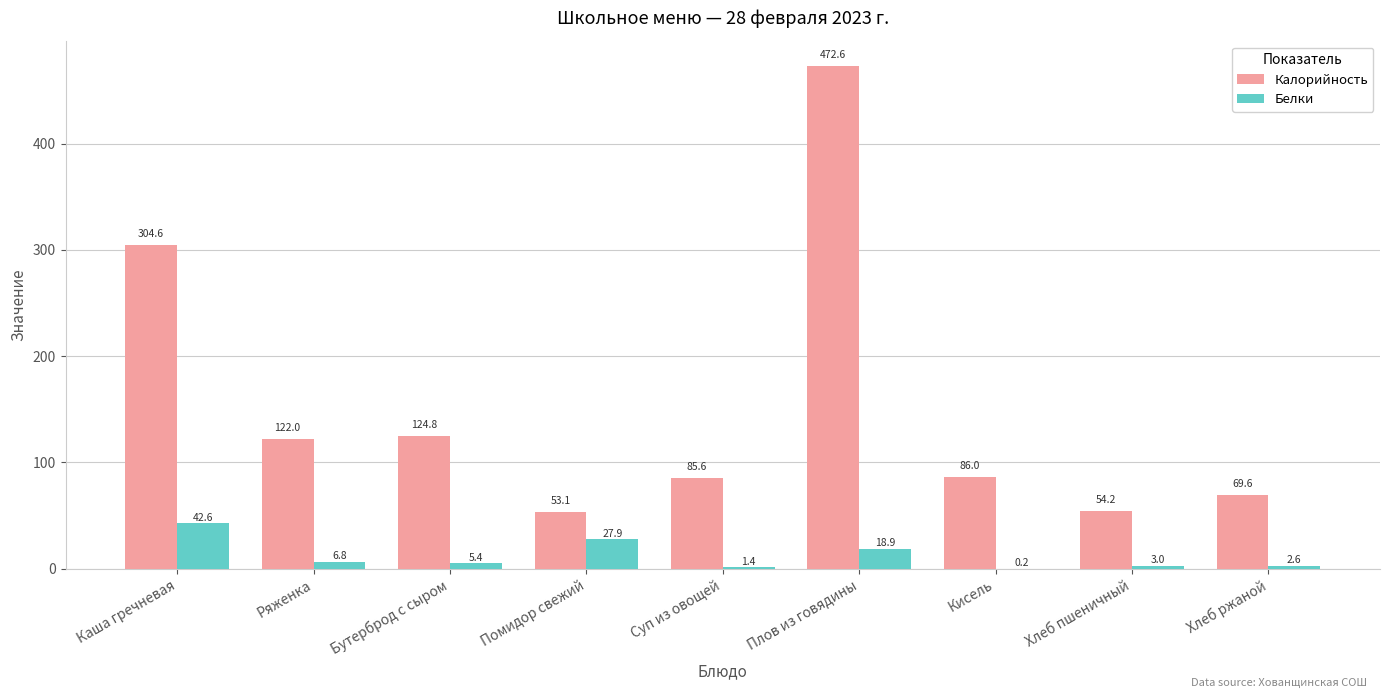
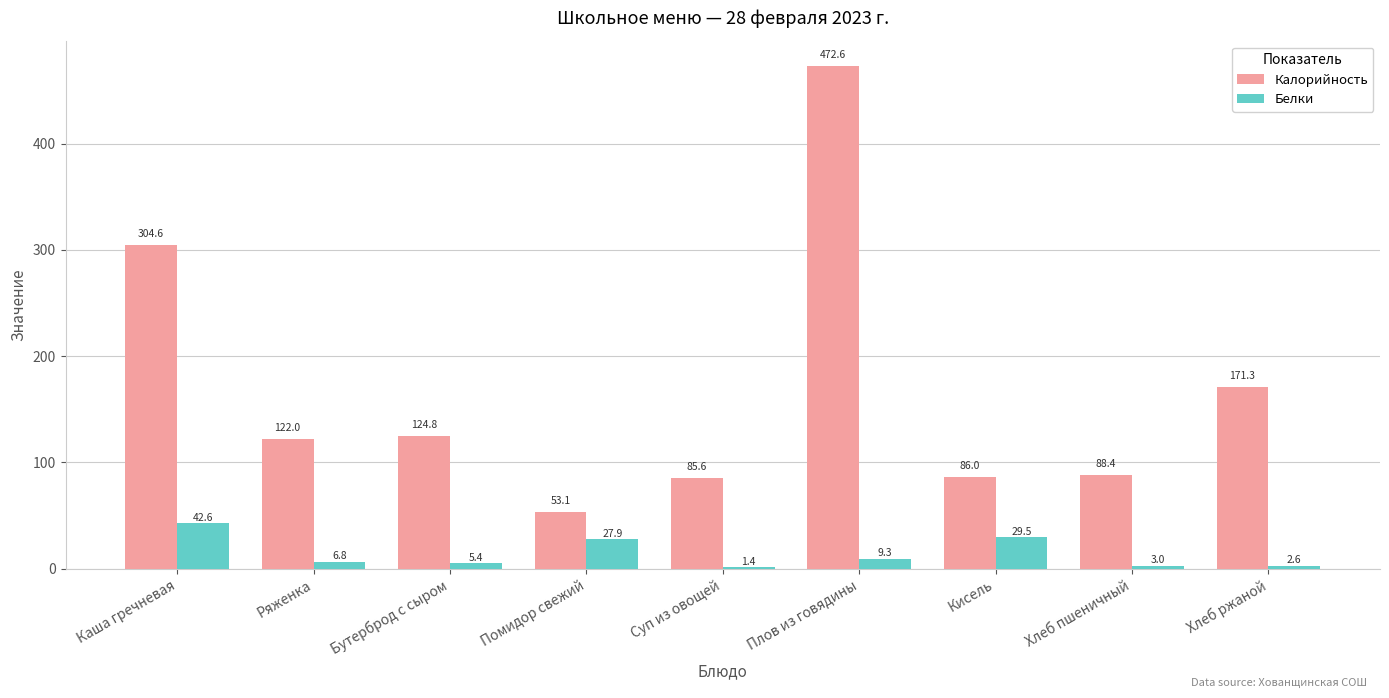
Белки, Плов из говядины: 18.9 -> 9.3
Белки, Кисель: 0.2 -> 29.5
Калорийность, Хлеб пшеничный: 54.2 -> 88.4
Калорийность, Хлеб ржаной: 69.6 -> 171.3
